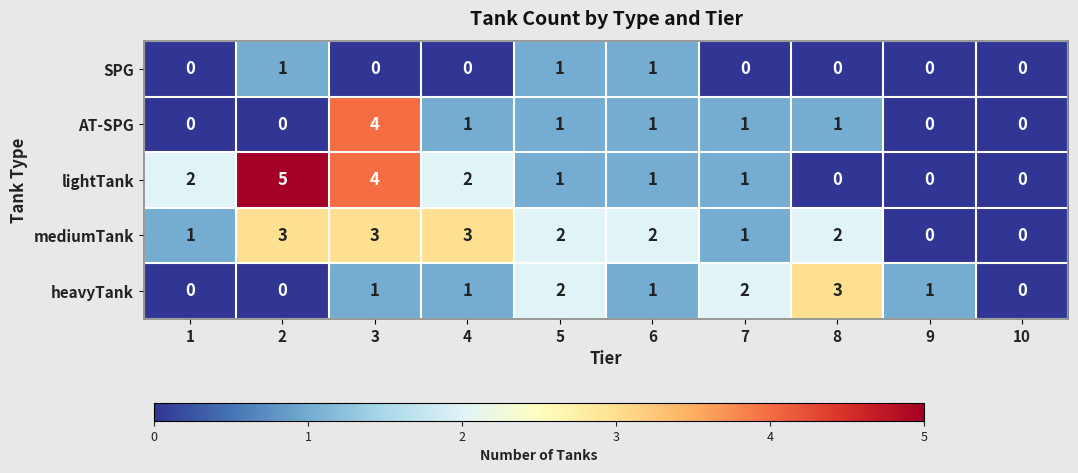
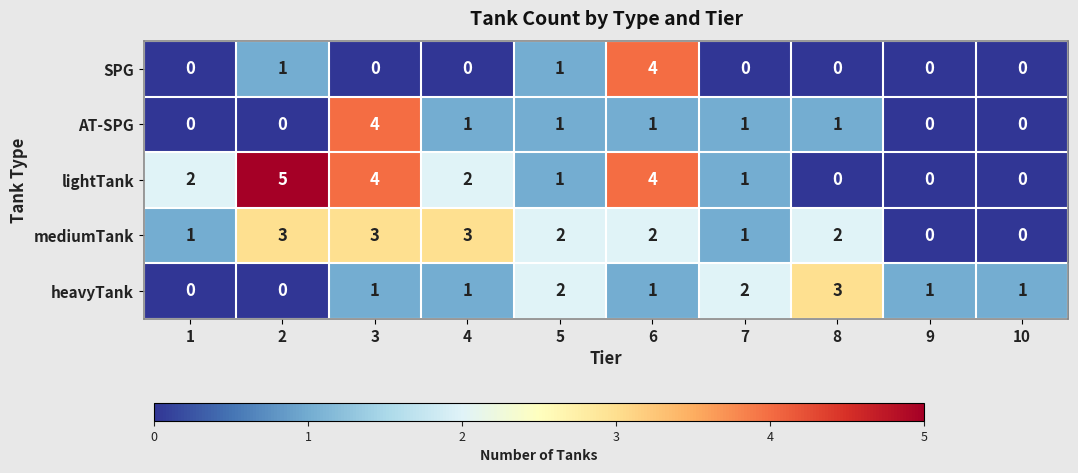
SPG, 6: 1 -> 4
lightTank, 6: 1 -> 4
heavyTank, 10: 0 -> 1
